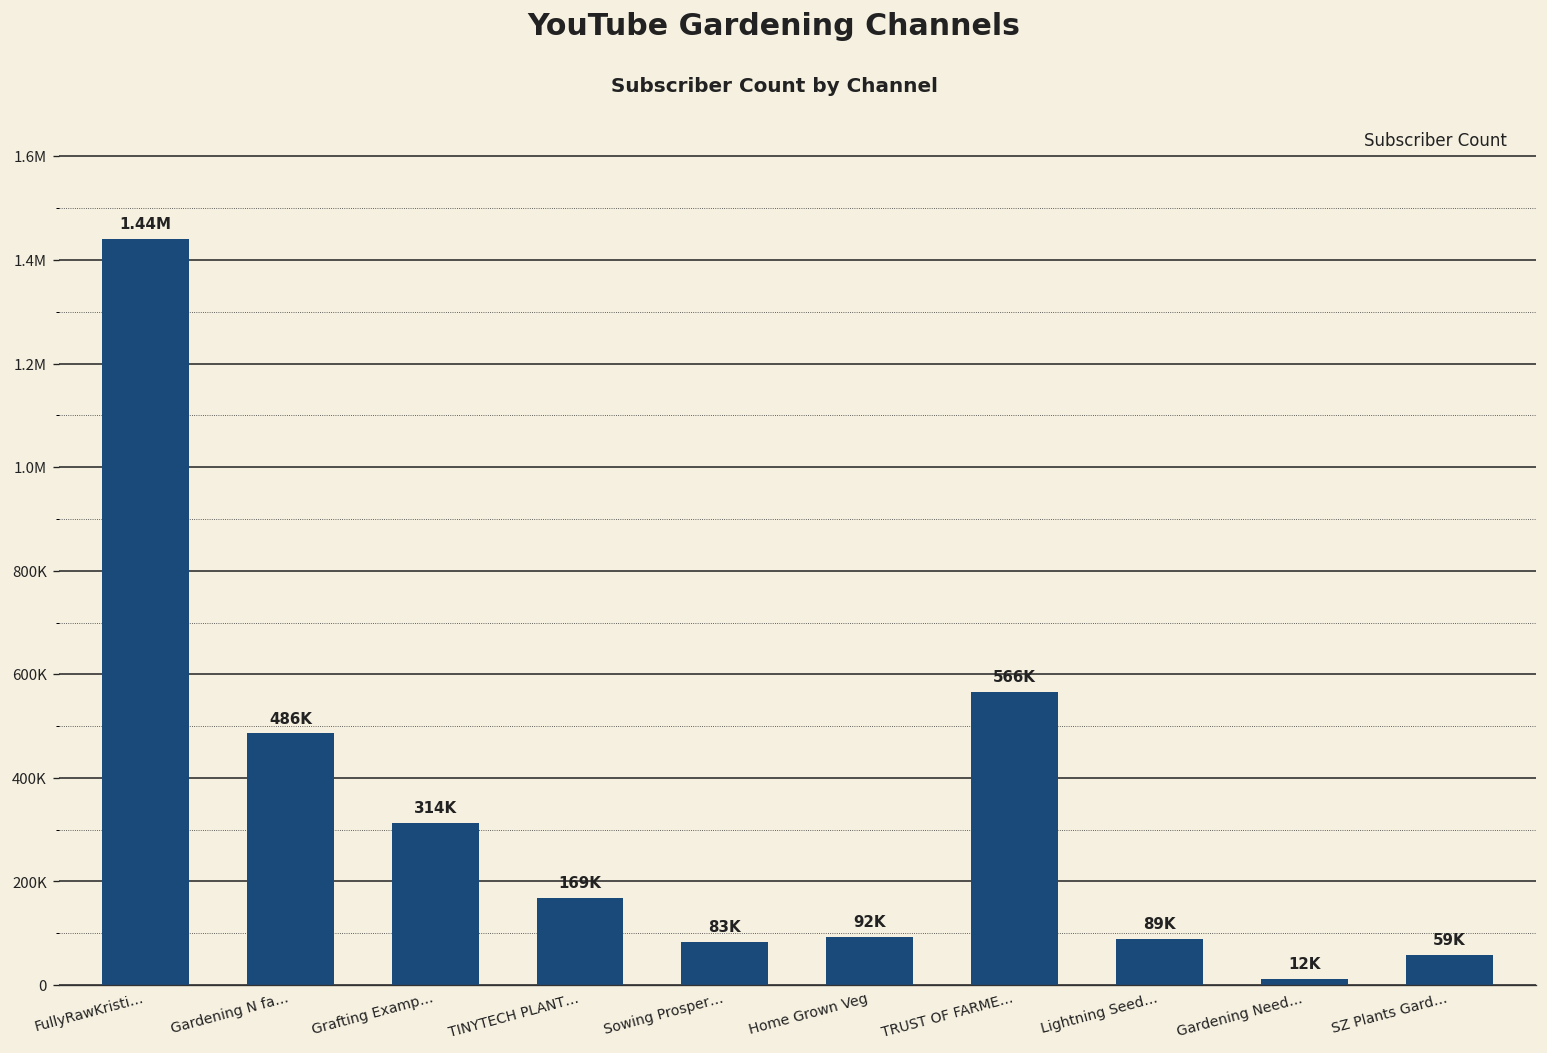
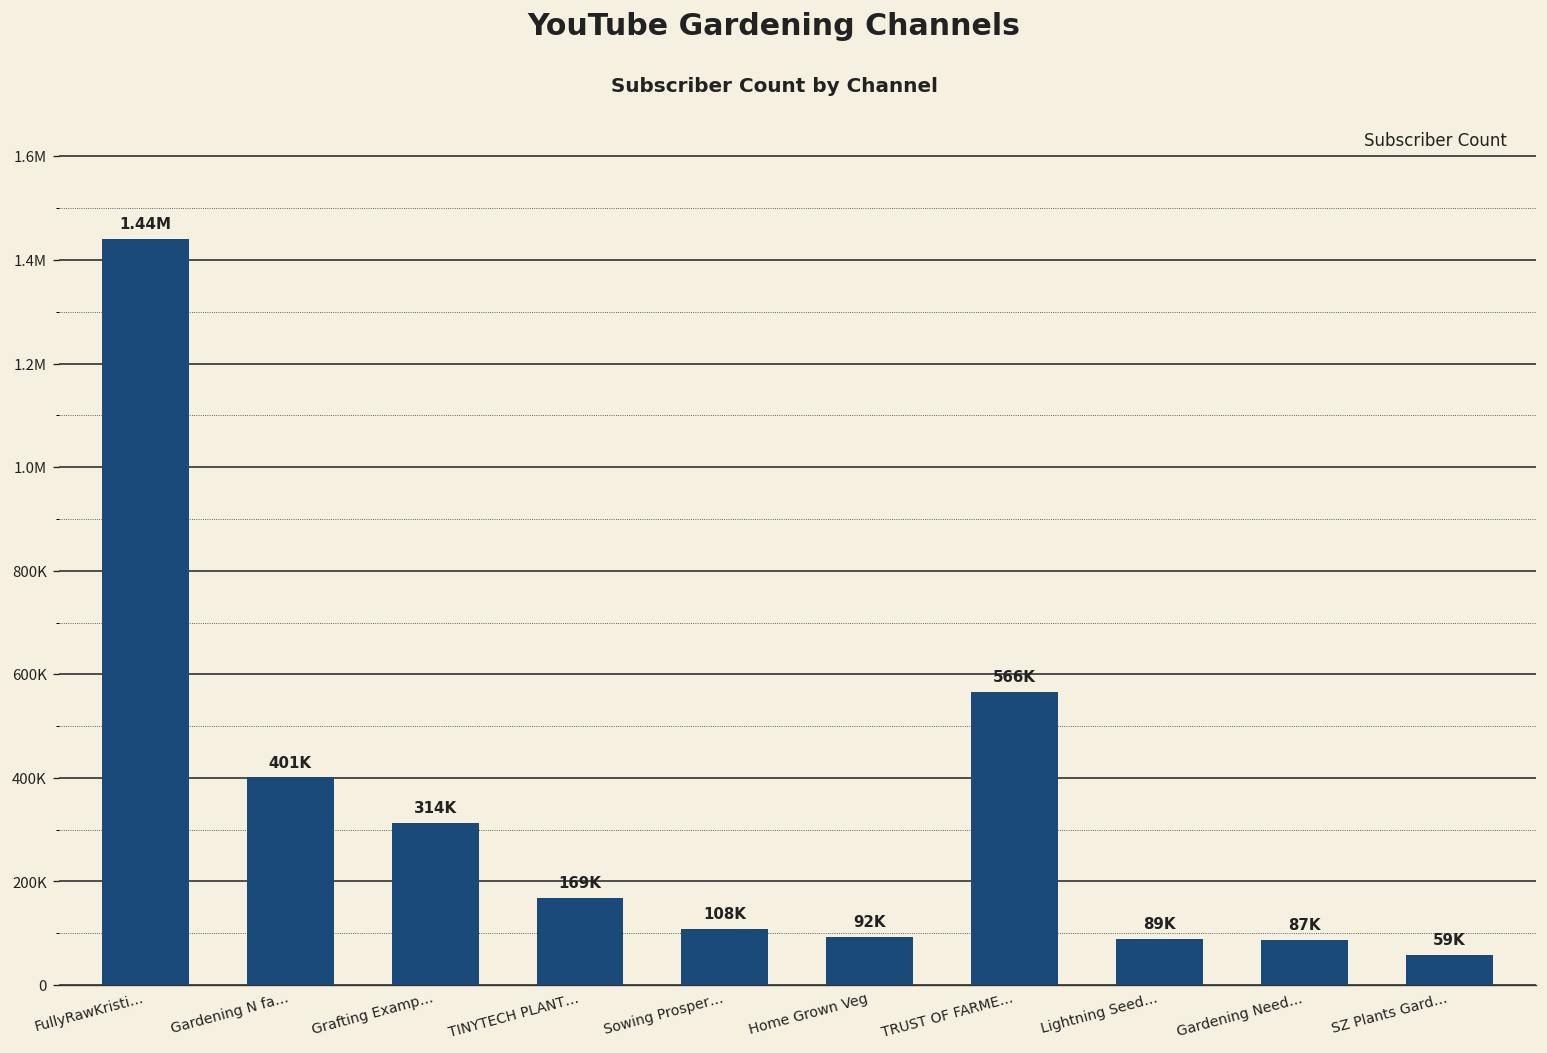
Gardening N fa…: 486K -> 401K
Sowing Prosper…: 83K -> 108K
Gardening Need…: 12K -> 87K
